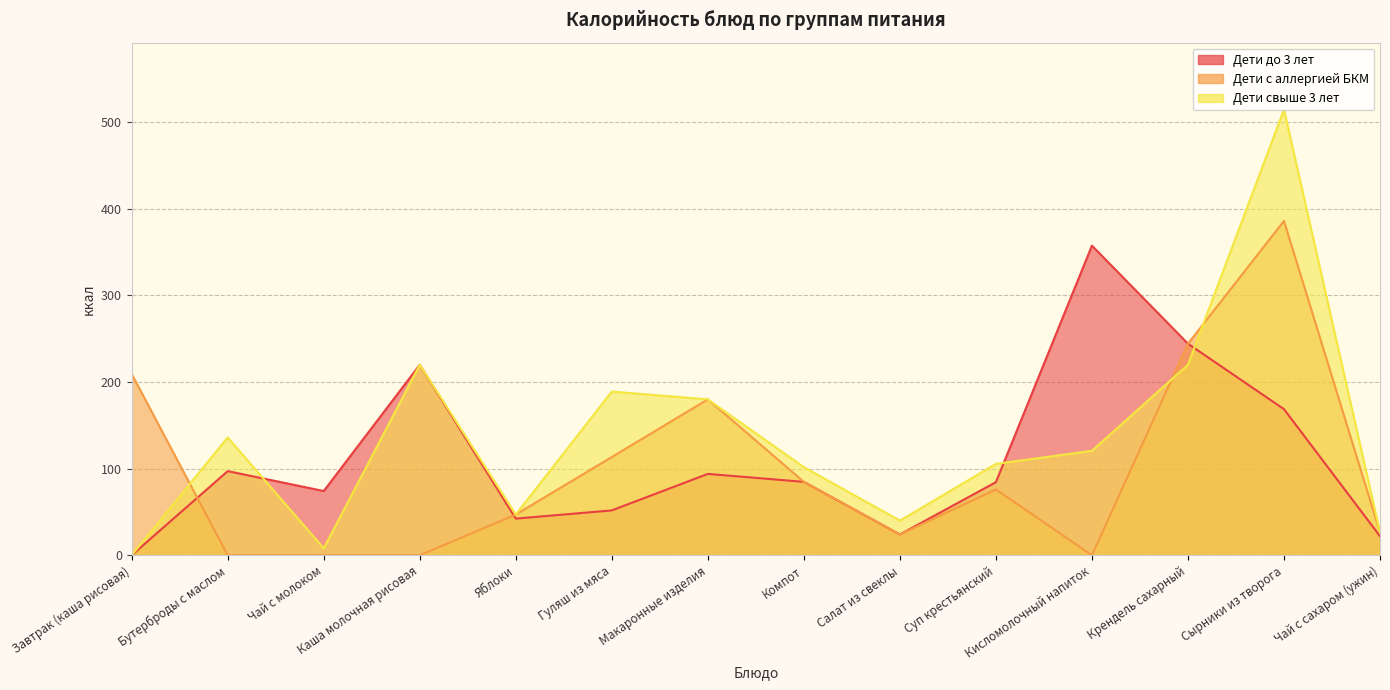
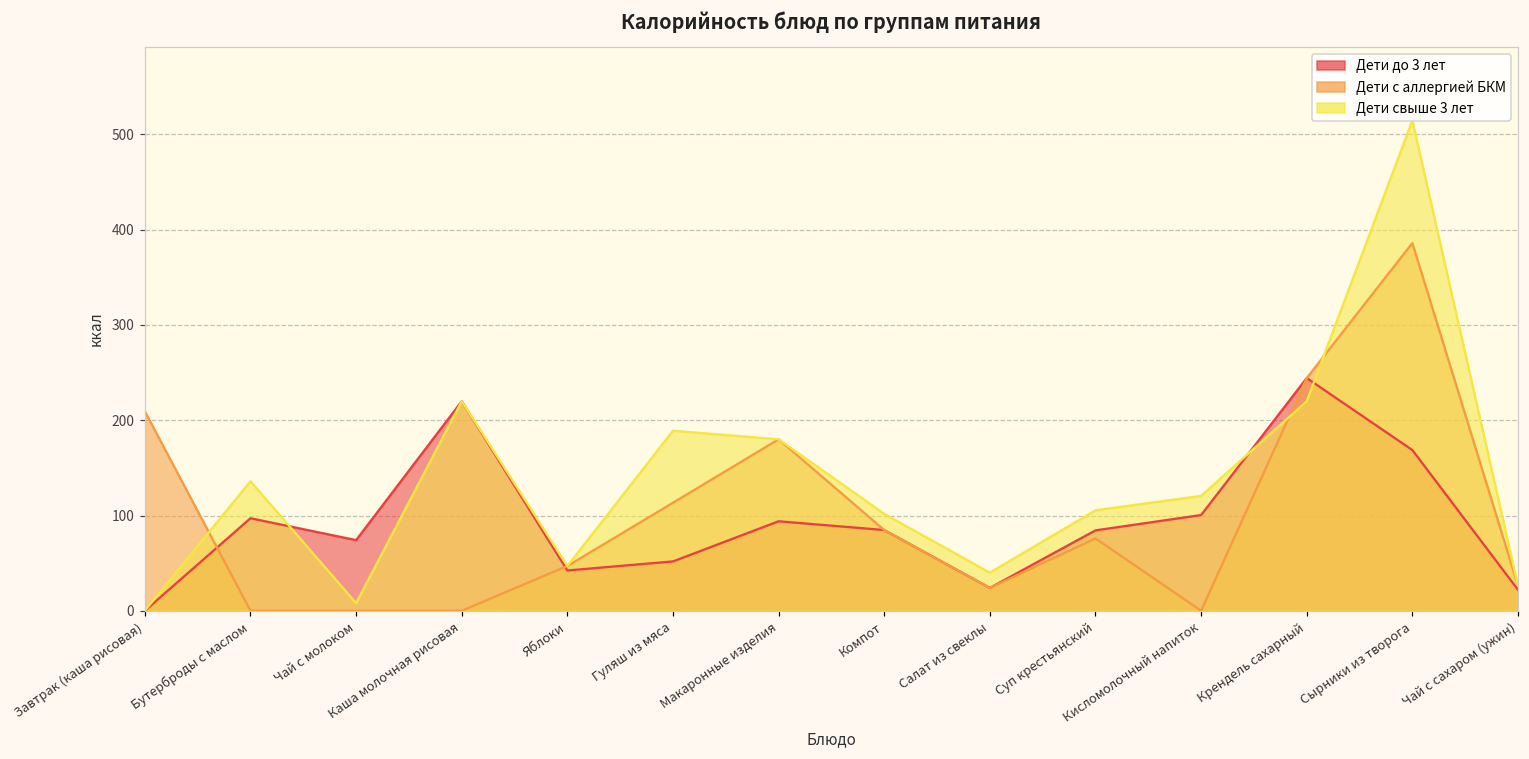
Дети до 3 лет, Кисломолочный напиток: 360 -> 100
